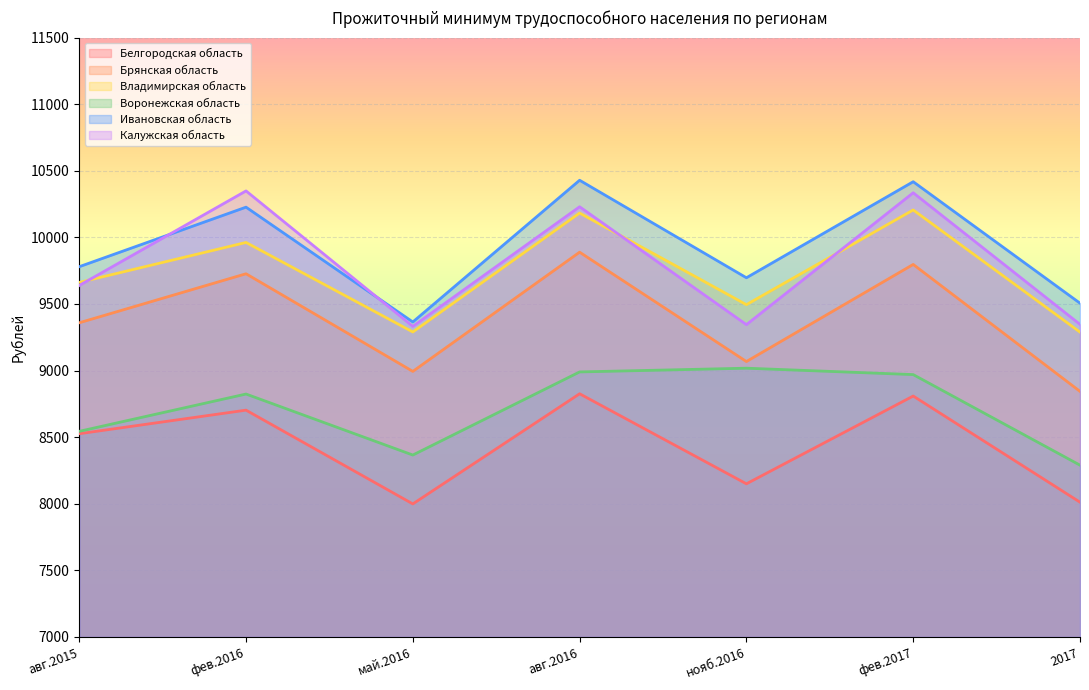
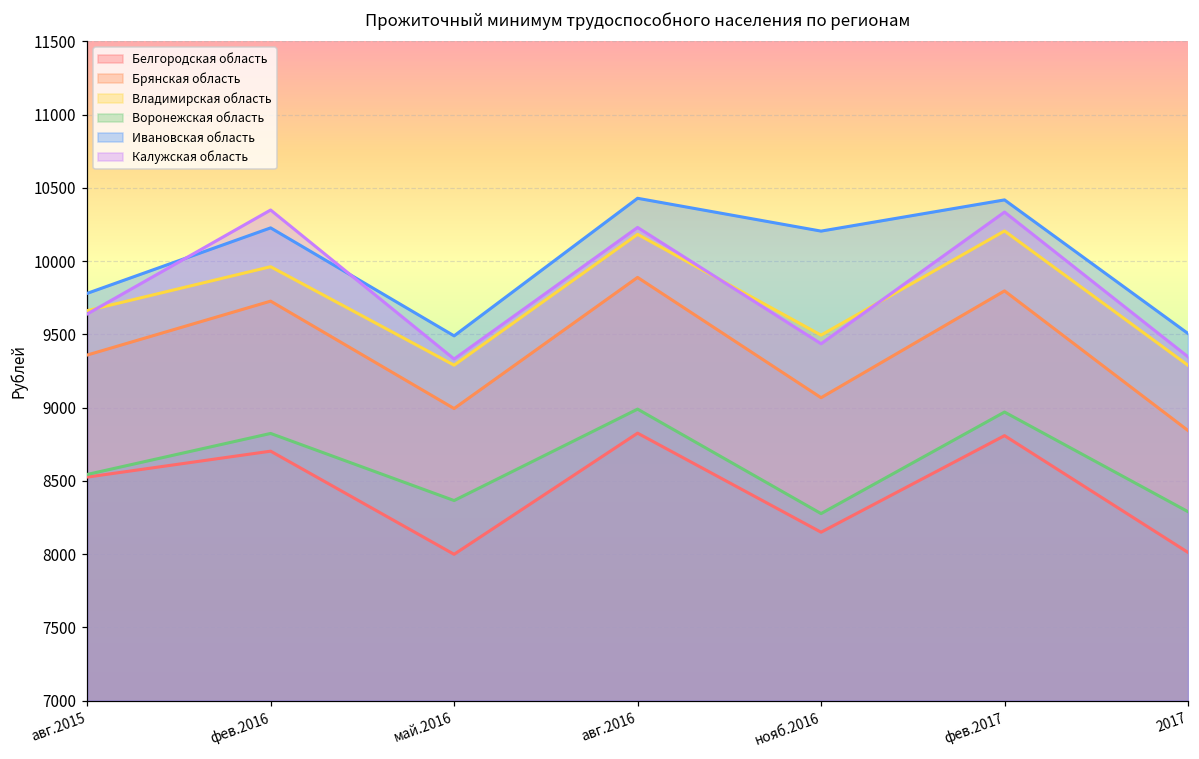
Ивановская область, май.2016: 9370 -> 9490
Воронежская область, нояб.2016: 9020 -> 8280
Ивановская область, нояб.2016: 9700 -> 10210
Калужская область, нояб.2016: 9350 -> 9440
